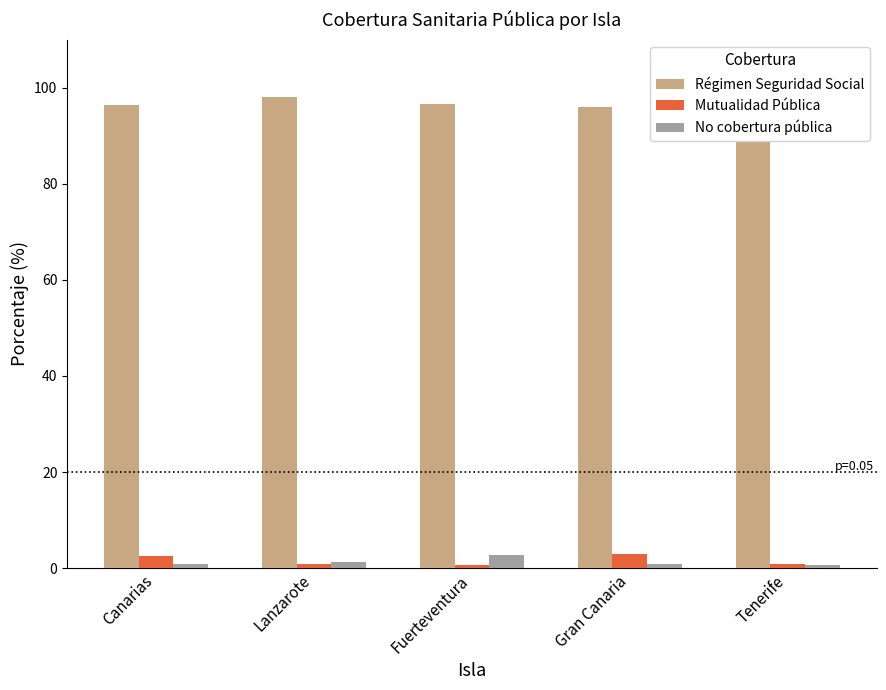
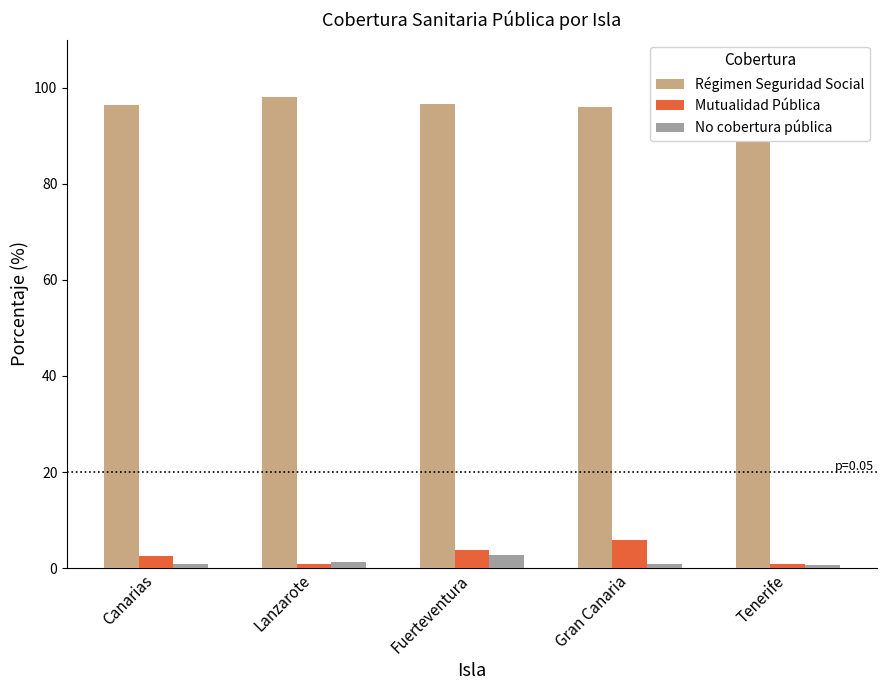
Mutualidad Pública, Fuerteventura: 1 -> 4
Mutualidad Pública, Gran Canaria: 3 -> 6
